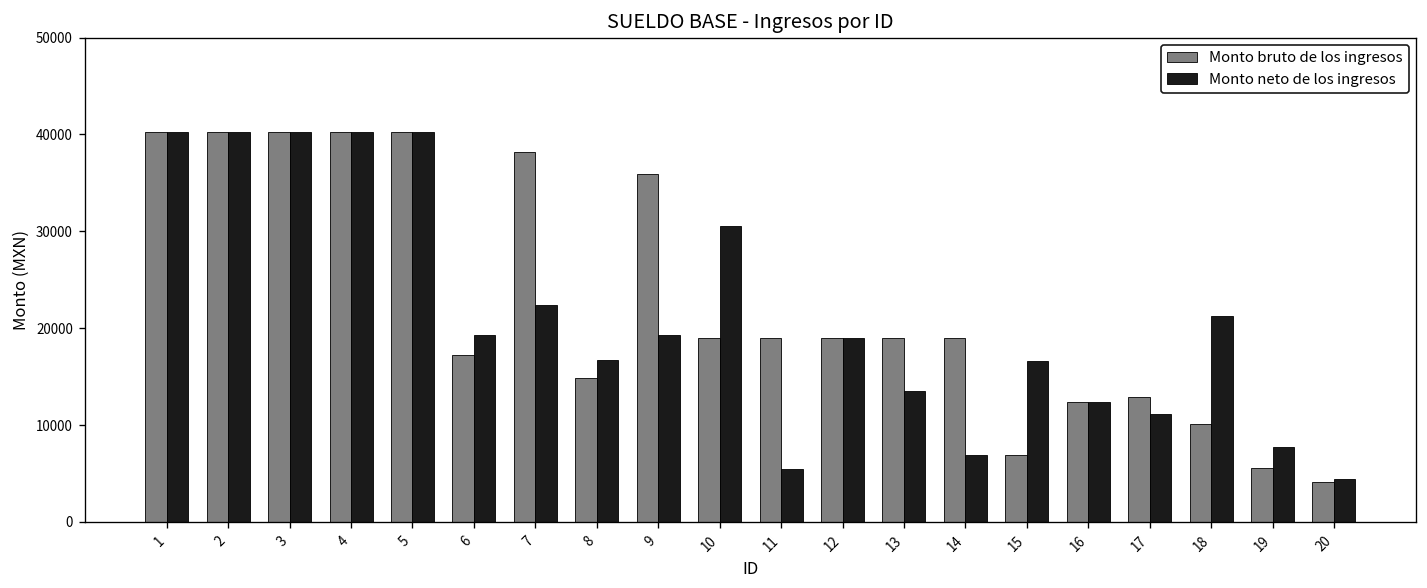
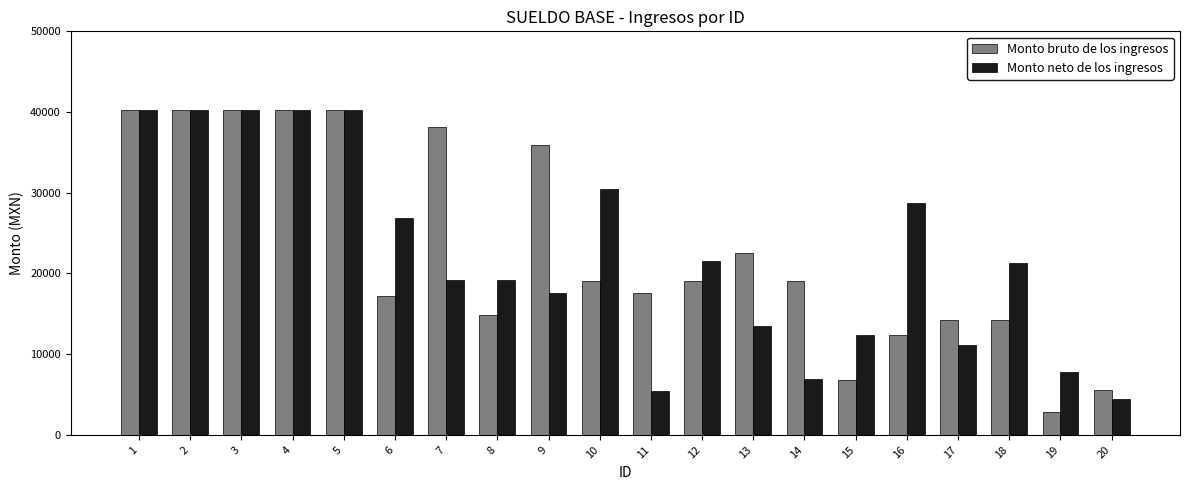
Monto neto de los ingresos, 6: 19000 -> 27000
Monto neto de los ingresos, 7: 22000 -> 19000
Monto neto de los ingresos, 8: 17000 -> 19000
Monto neto de los ingresos, 9: 19000 -> 18000
Monto bruto de los ingresos, 11: 19000 -> 18000
Monto neto de los ingresos, 12: 19000 -> 22000
Monto bruto de los ingresos, 13: 19000 -> 23000
Monto neto de los ingresos, 15: 17000 -> 12000
Monto neto de los ingresos, 16: 12000 -> 29000
Monto bruto de los ingresos, 17: 13000 -> 14000
Monto bruto de los ingresos, 18: 10000 -> 14000
Monto bruto de los ingresos, 19: 6000 -> 3000
Monto bruto de los ingresos, 20: 4000 -> 6000
